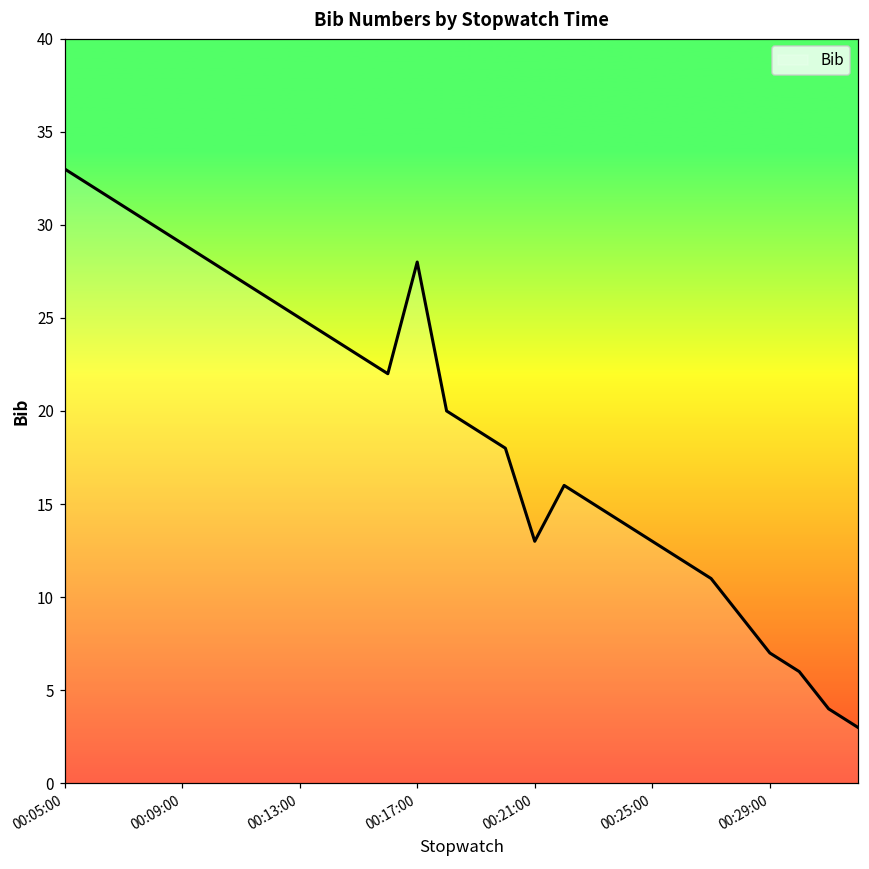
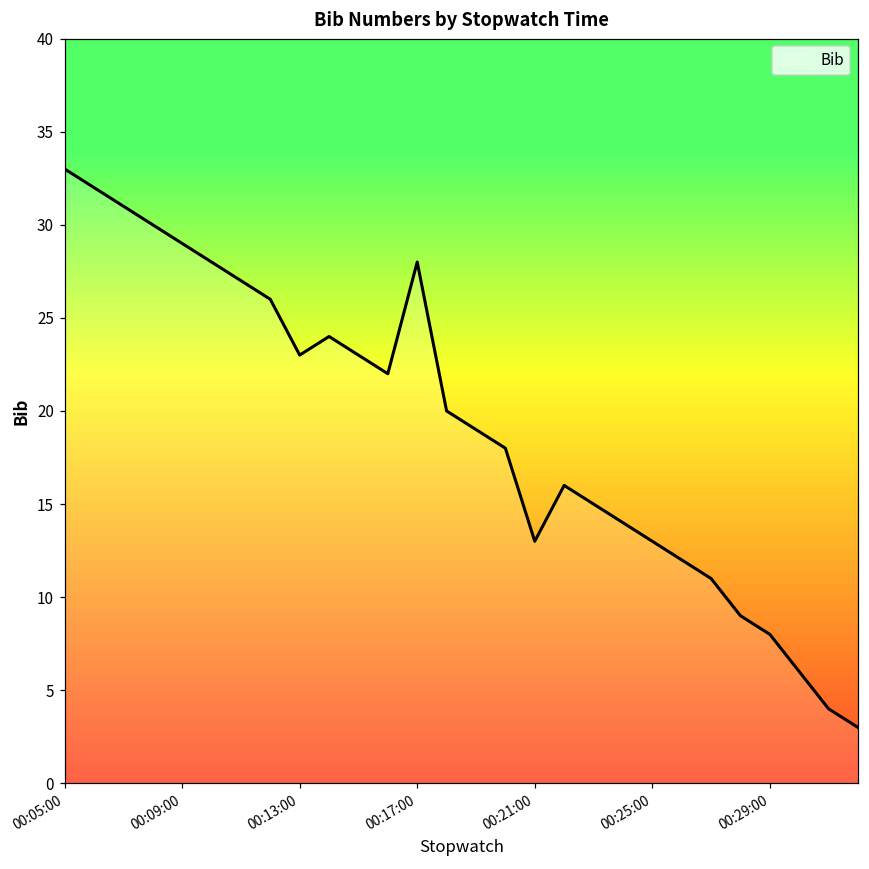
00:13:00: 25 -> 23
00:29:00: 7 -> 8
